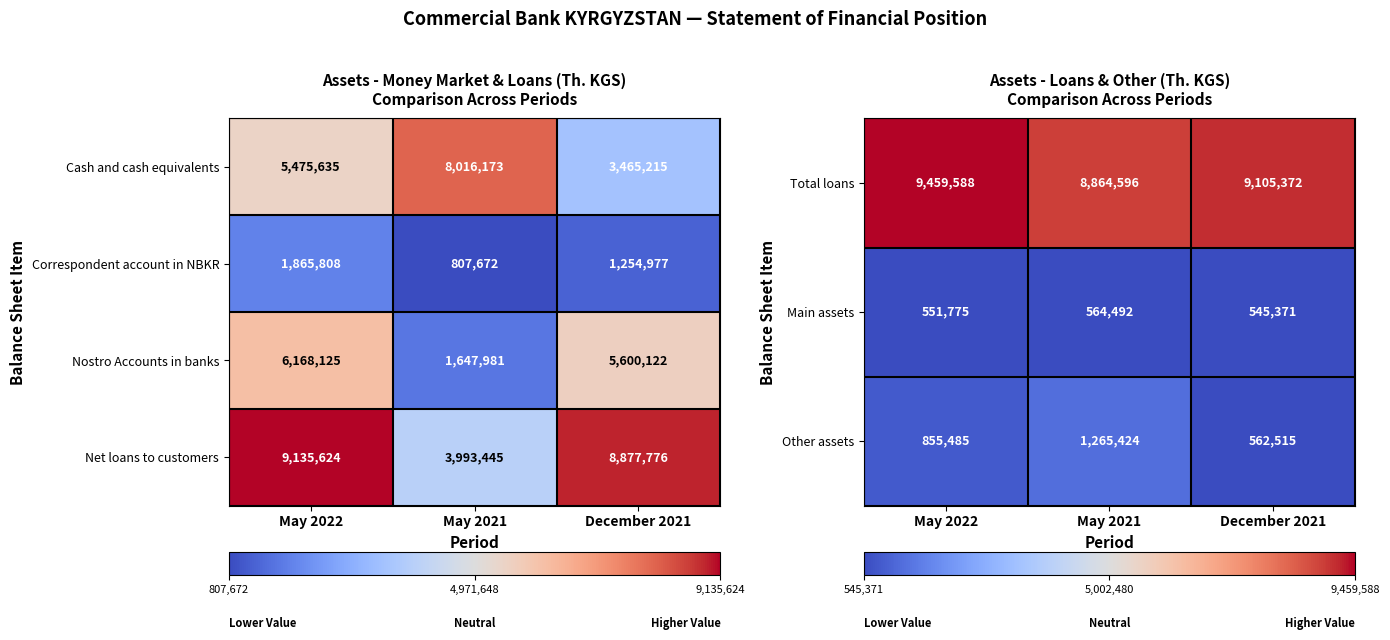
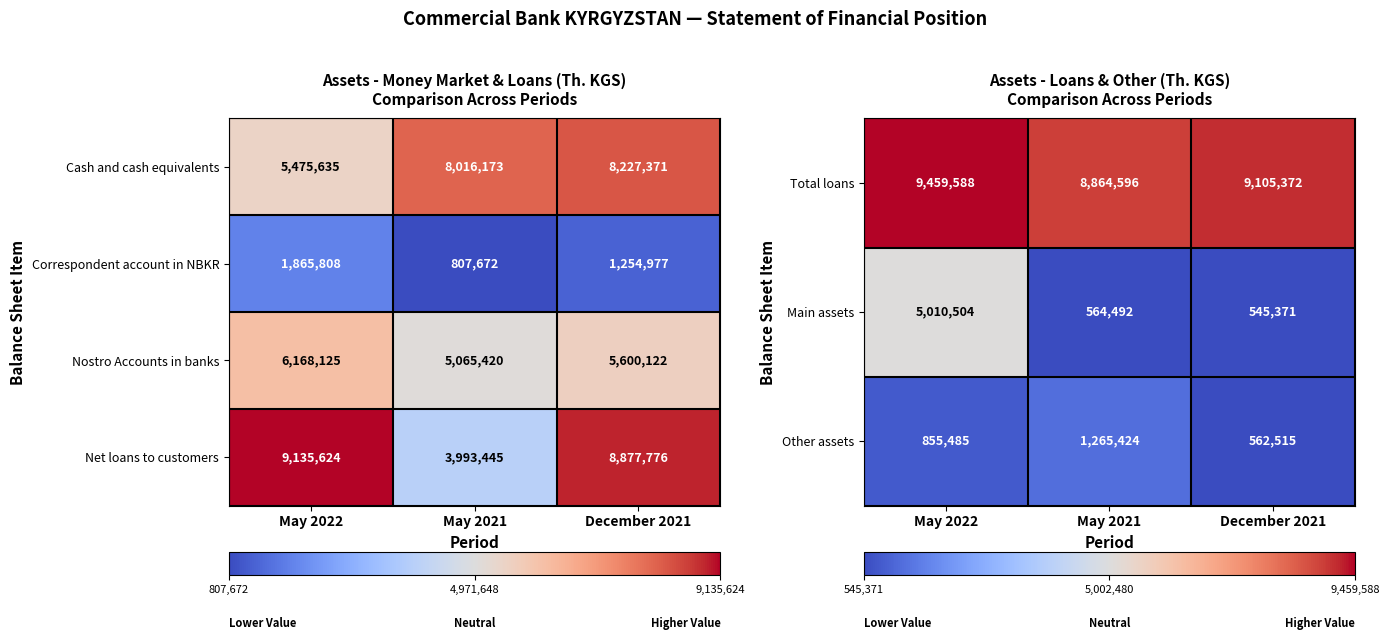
Assets - Money Market & Loans (Th. KGS) Comparison Across Periods, Cash and cash equivalents, December 2021: 3,465,215 -> 8,227,371
Assets - Money Market & Loans (Th. KGS) Comparison Across Periods, Nostro Accounts in banks, May 2021: 1,647,981 -> 5,065,420
Assets - Loans & Other (Th. KGS) Comparison Across Periods, Main assets, May 2022: 551,775 -> 5,010,504
